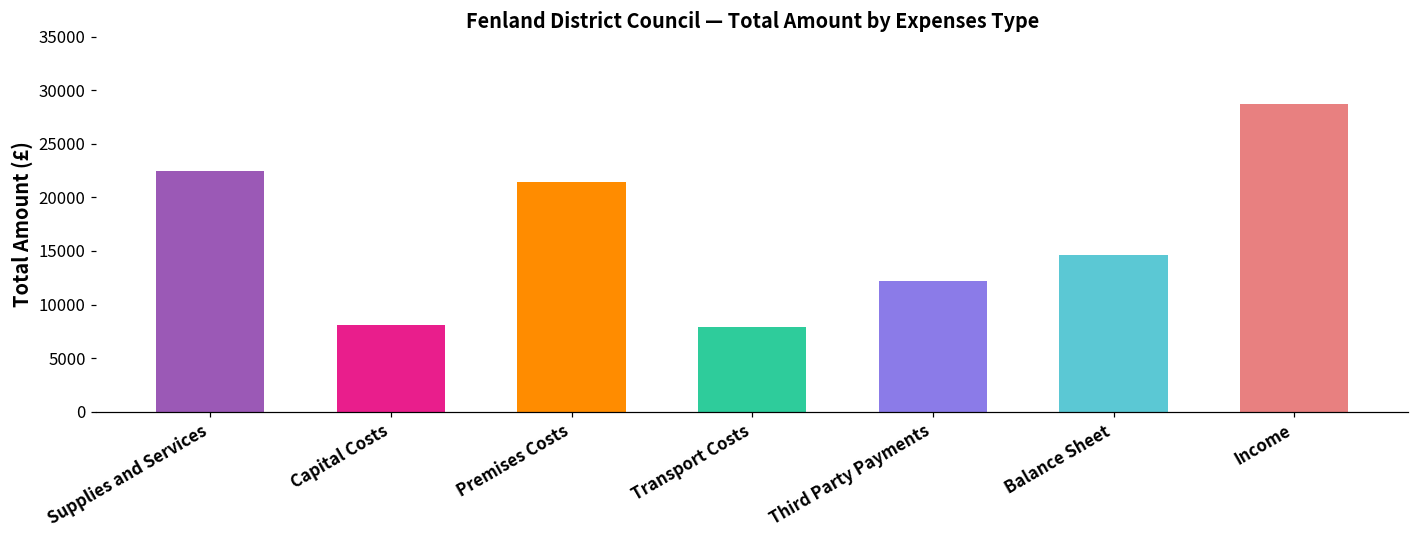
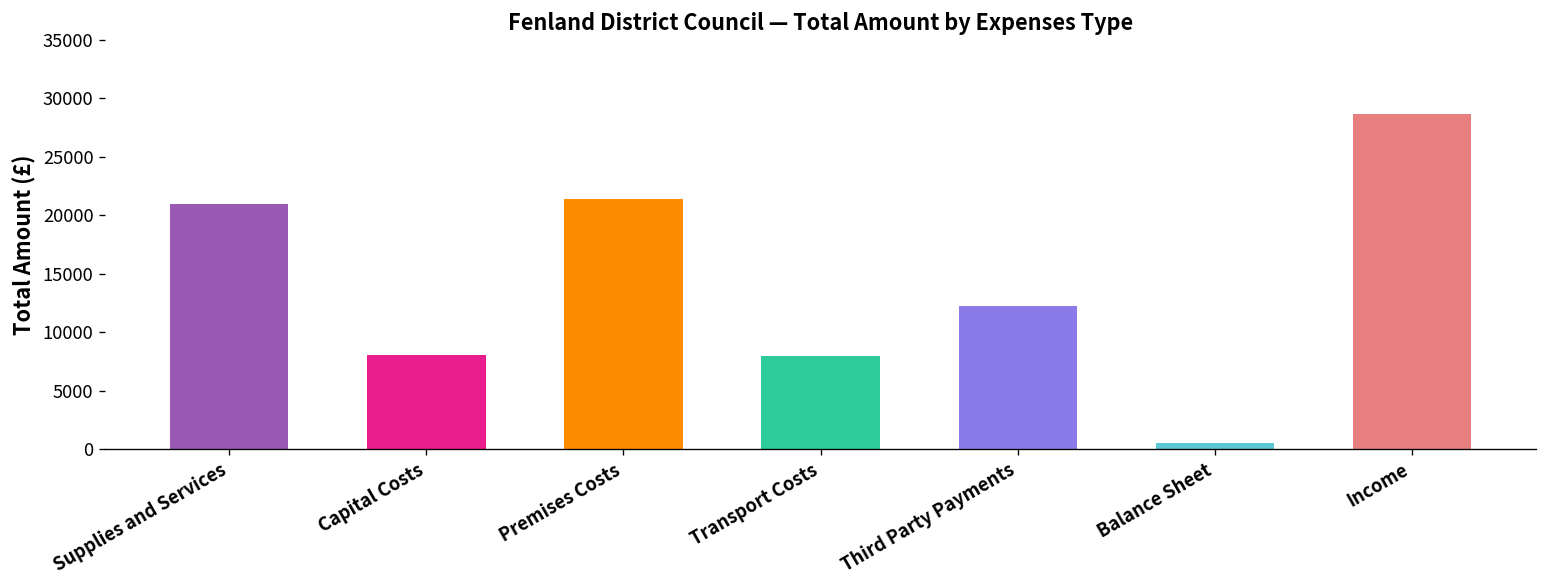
Supplies and Services: 22000 -> 21000
Balance Sheet: 15000 -> 1000
